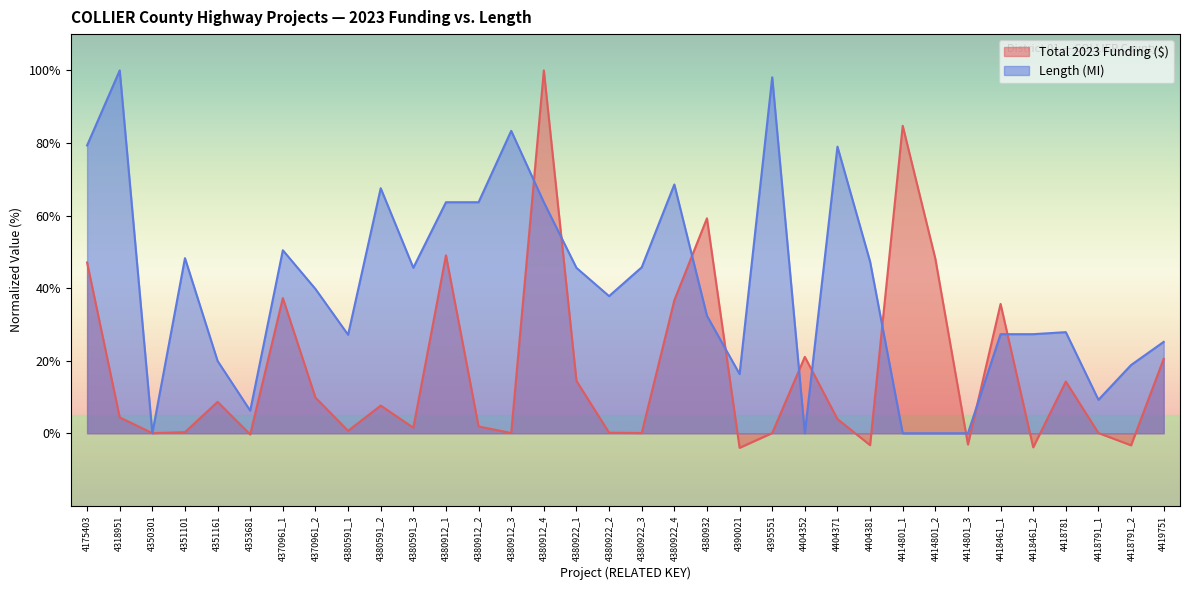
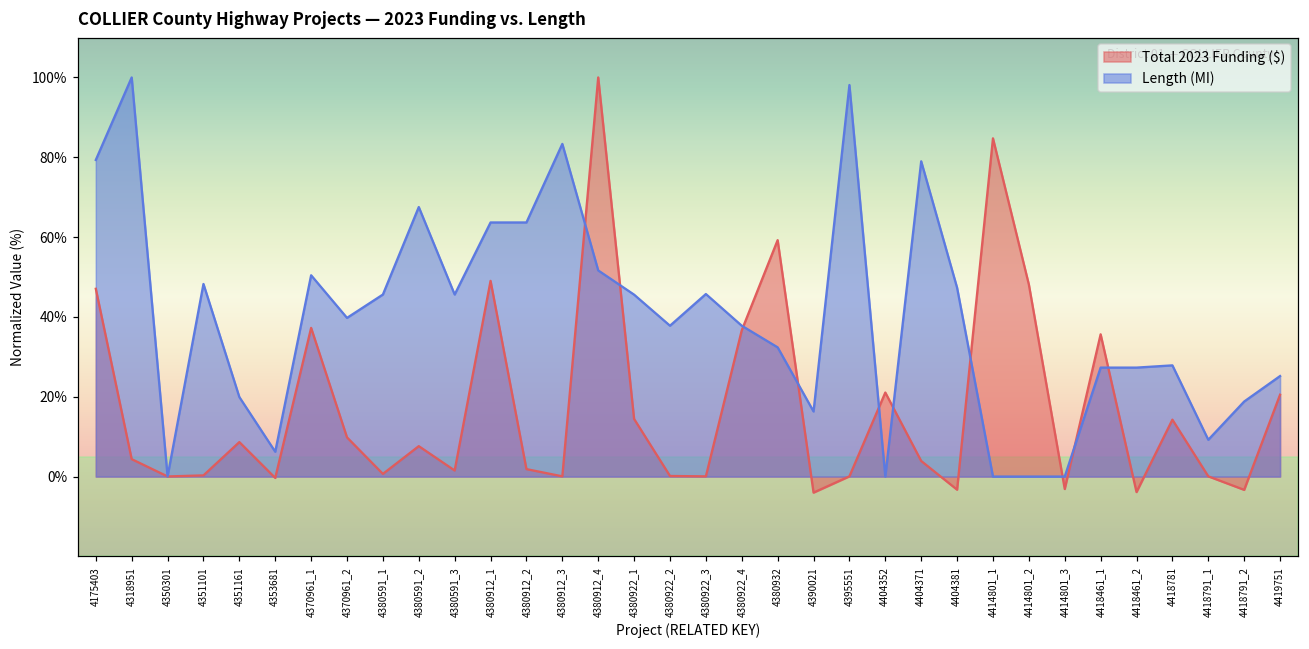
Length (MI), 4380591_1: 27% -> 46%
Length (MI), 4380912_4: 64% -> 52%
Length (MI), 4380922_4: 69% -> 38%
